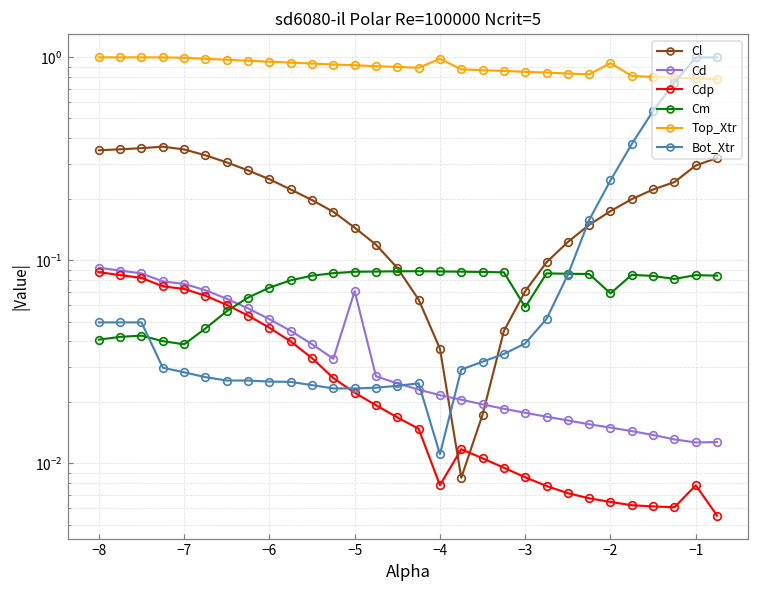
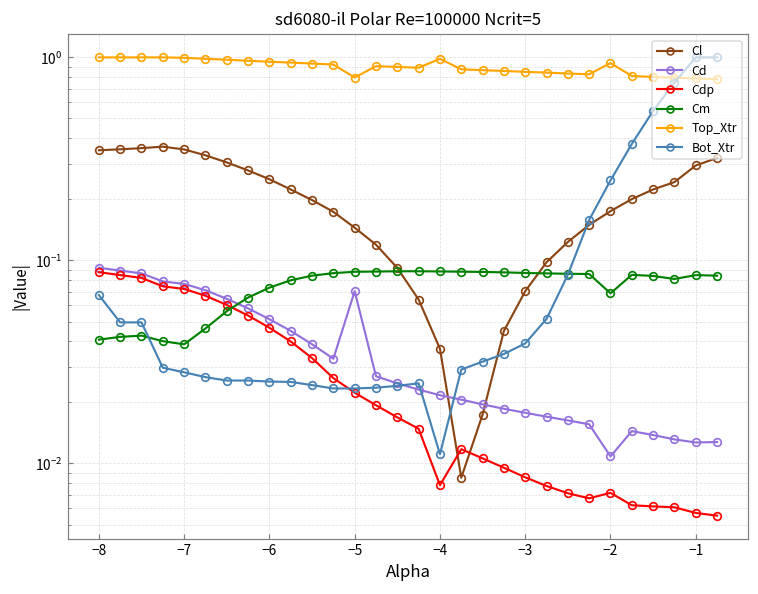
Bot_Xtr, −8: 0.050 -> 0.068
Top_Xtr, −5: 0.9 -> 0.80
Cm, −3: 0.059 -> 0.09
Cd, −2: 0.015 -> 0.011
Cdp, −2: 0.0065 -> 0.0072
Cdp, −1: 0.0078 -> 0.0057
